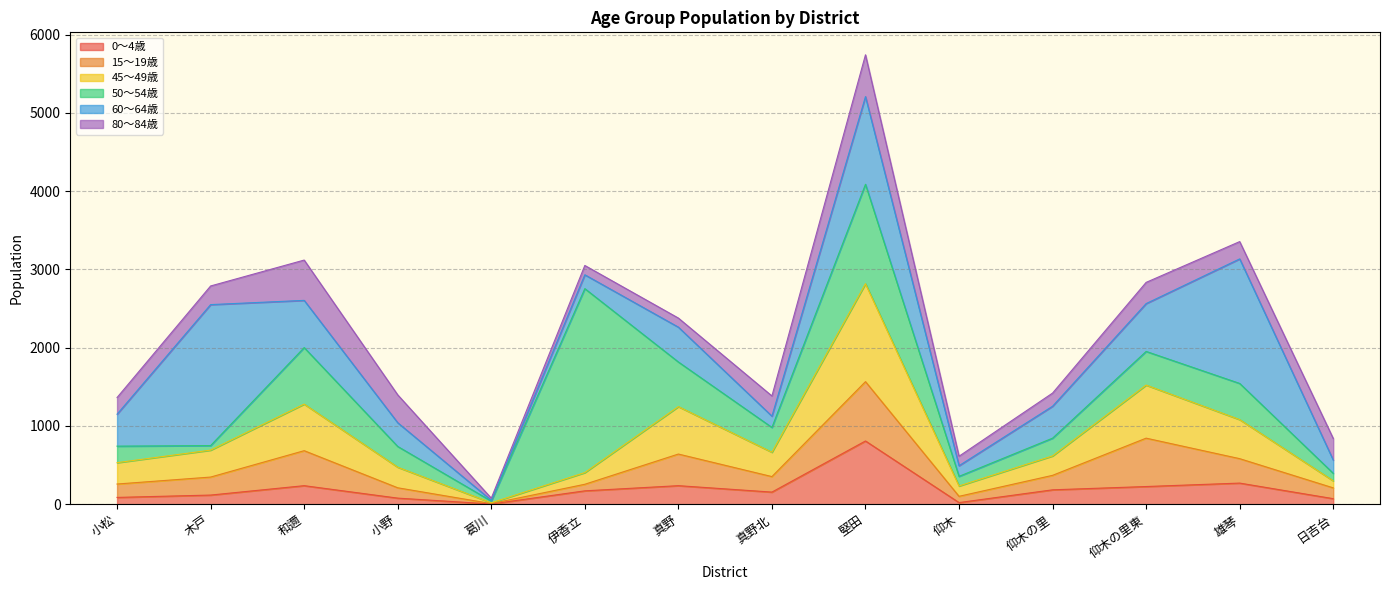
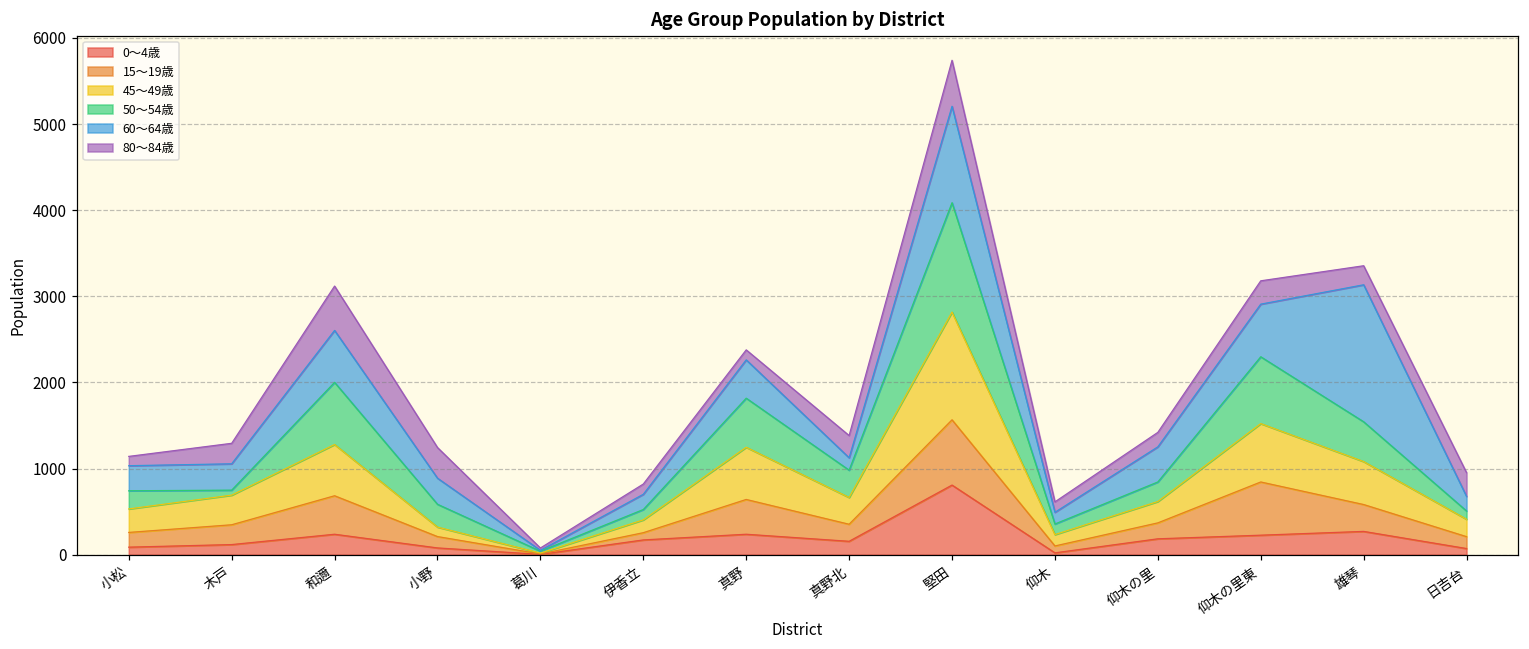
60～64歳, 小松: 400 -> 300
80～84歳, 小松: 200 -> 100
60～64歳, 木戸: 1800 -> 300
45～49歳, 小野: 300 -> 100
50～54歳, 伊香立: 2400 -> 100
50～54歳, 仰木の里東: 400 -> 800
45～49歳, 日吉台: 100 -> 200
